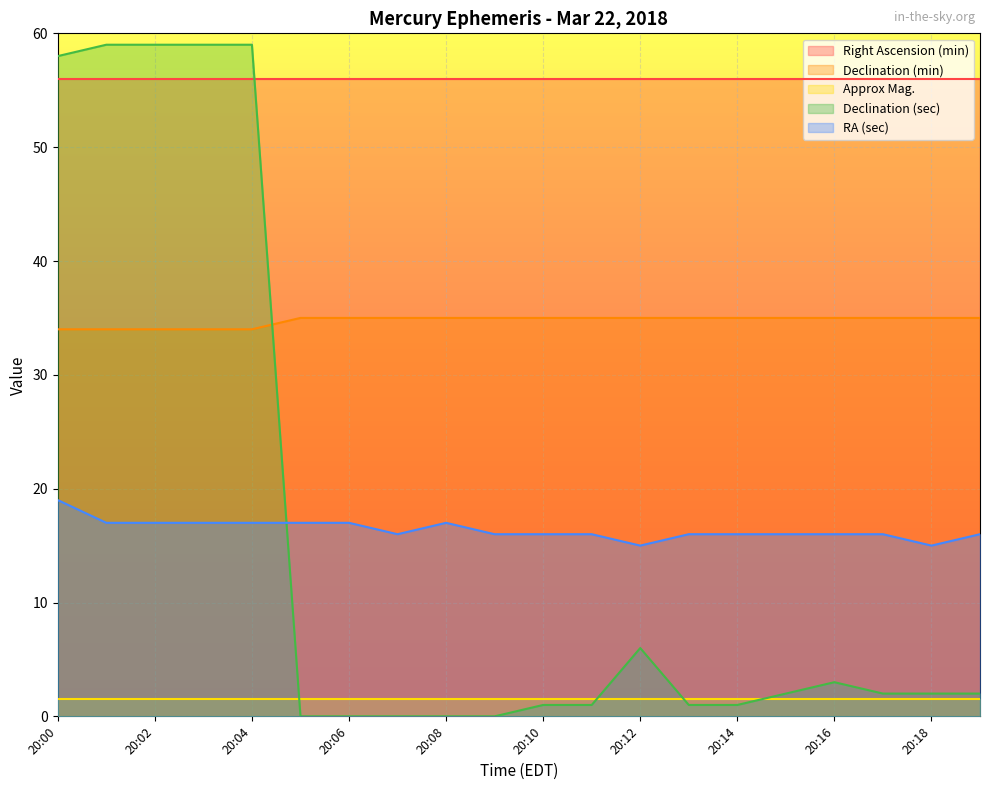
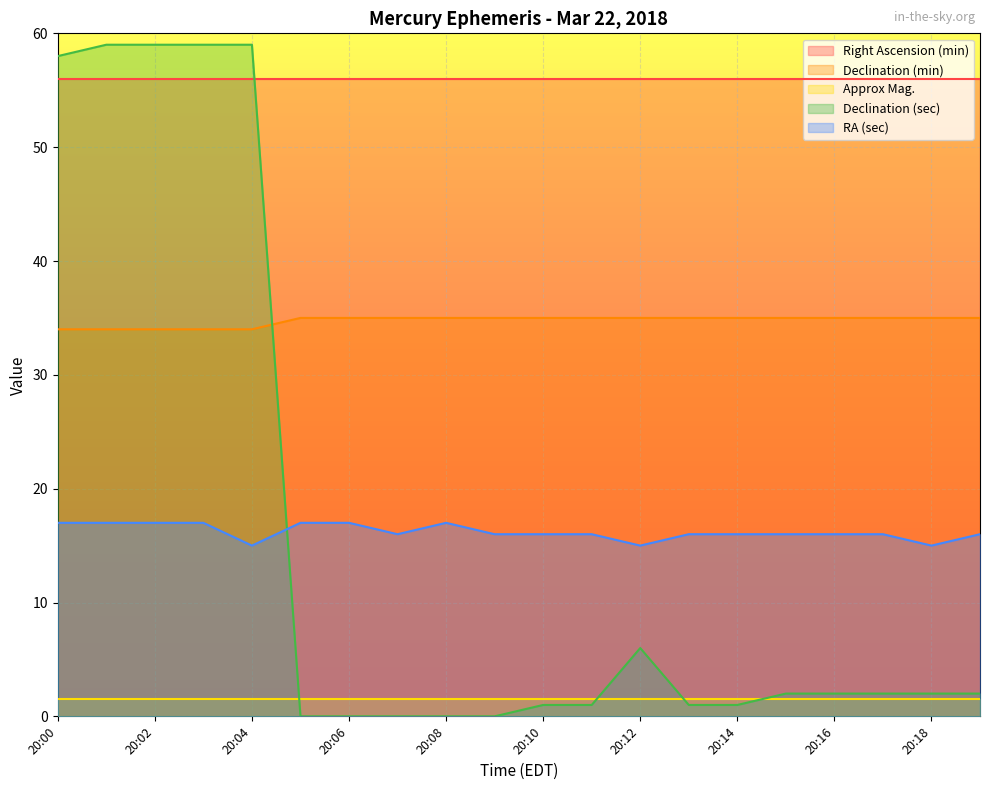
RA (sec), 20:00: 19 -> 17
RA (sec), 20:04: 17 -> 15
Declination (sec), 20:16: 3 -> 2
